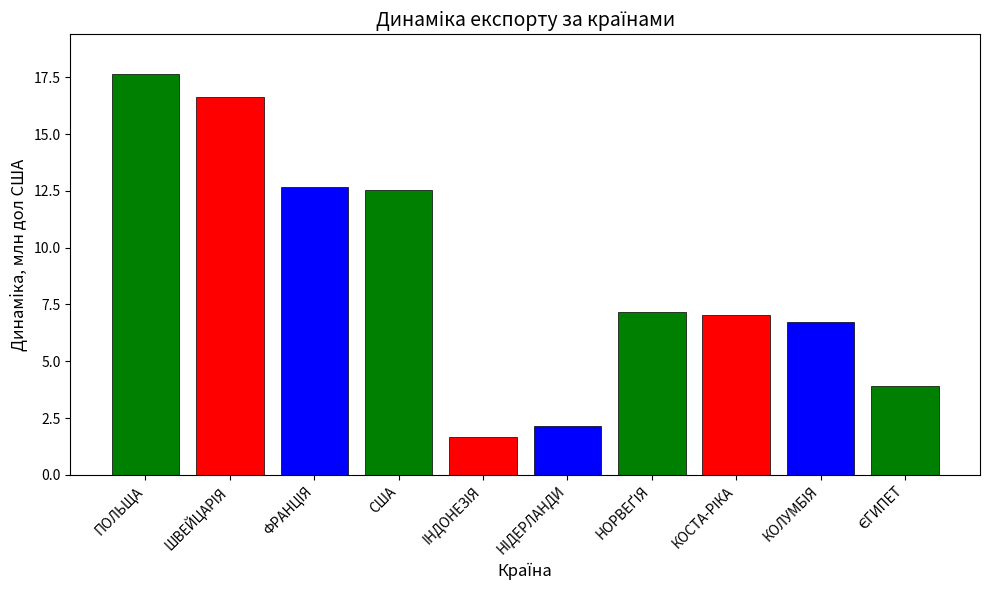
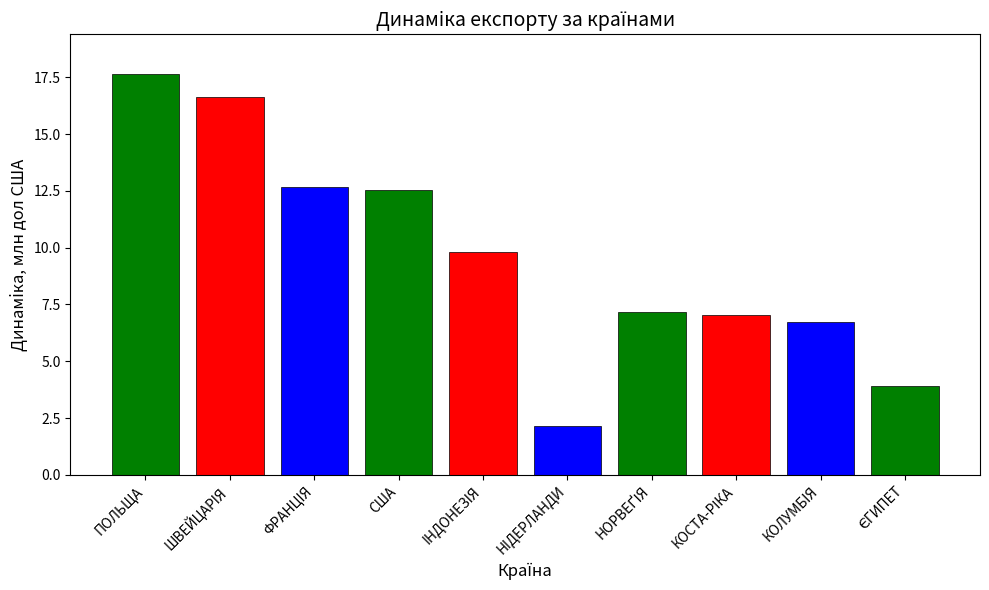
IНДОНЕЗIЯ: 1.7 -> 9.8
